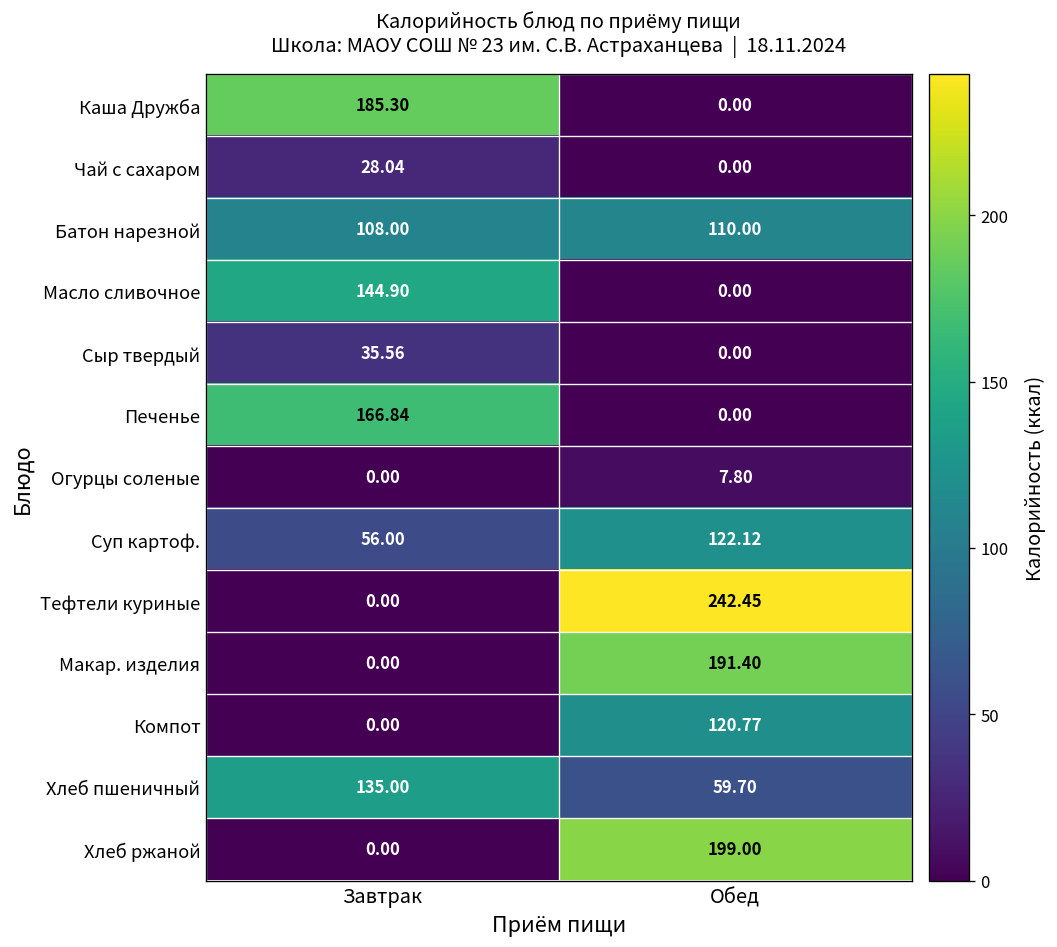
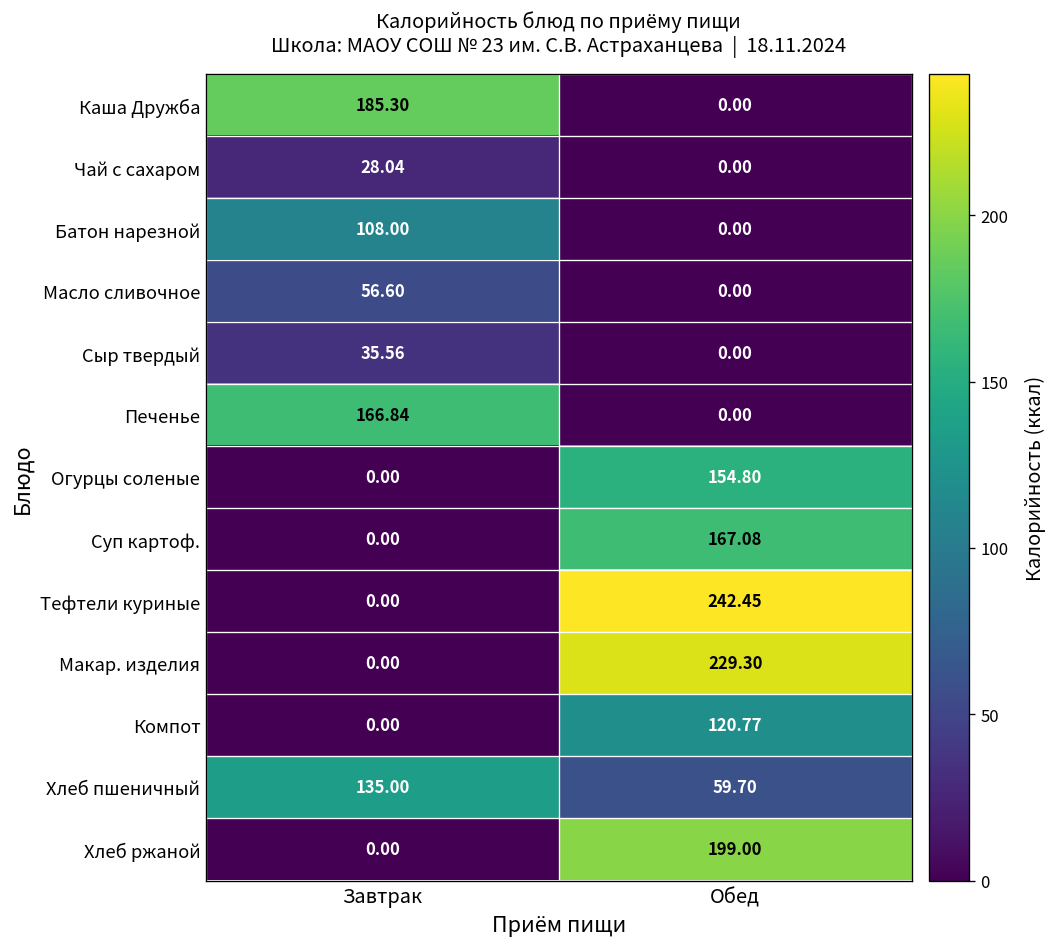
Батон нарезной, Обед: 110.00 -> 0.00
Масло сливочное, Завтрак: 144.90 -> 56.60
Огурцы соленые, Обед: 7.80 -> 154.80
Суп картоф., Завтрак: 56.00 -> 0.00
Суп картоф., Обед: 122.12 -> 167.08
Макар. изделия, Обед: 191.40 -> 229.30
